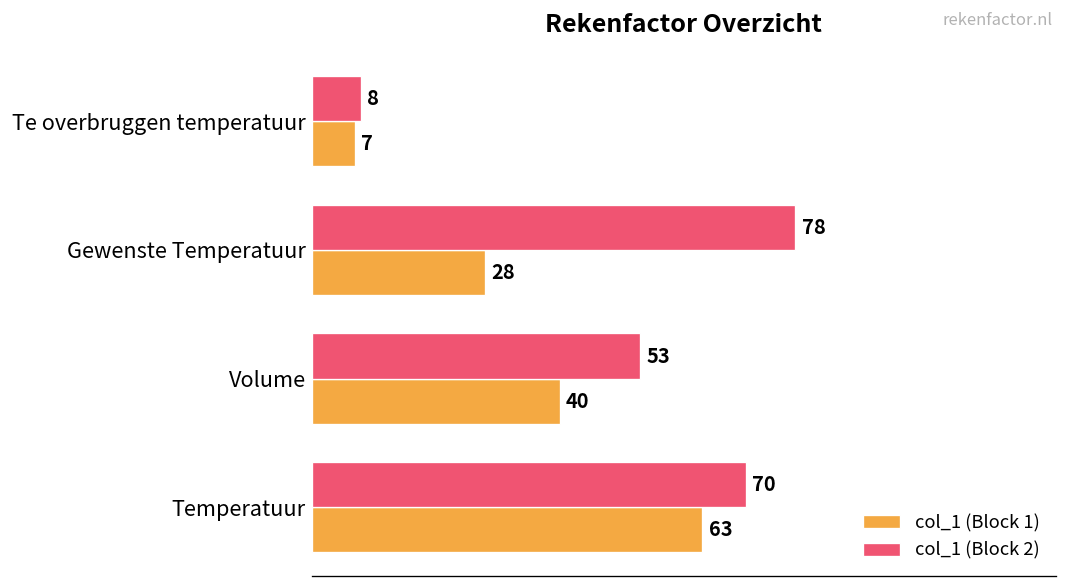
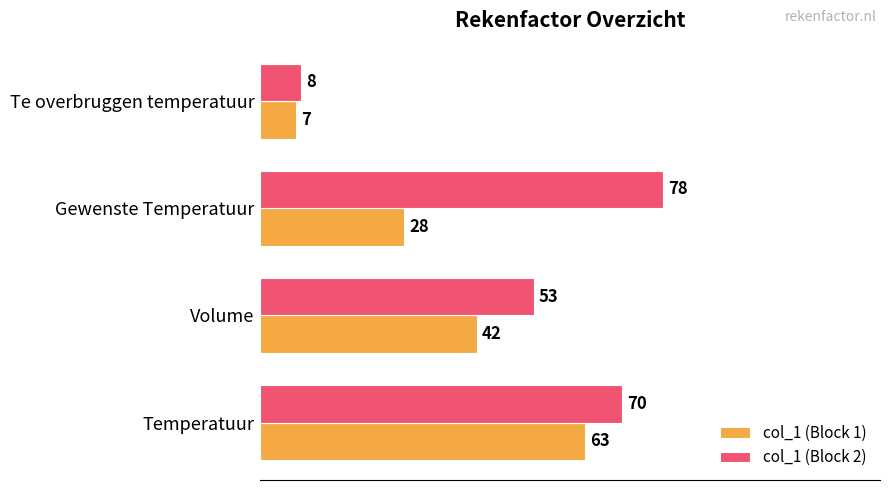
col_1 (Block 1), Volume: 40 -> 42
